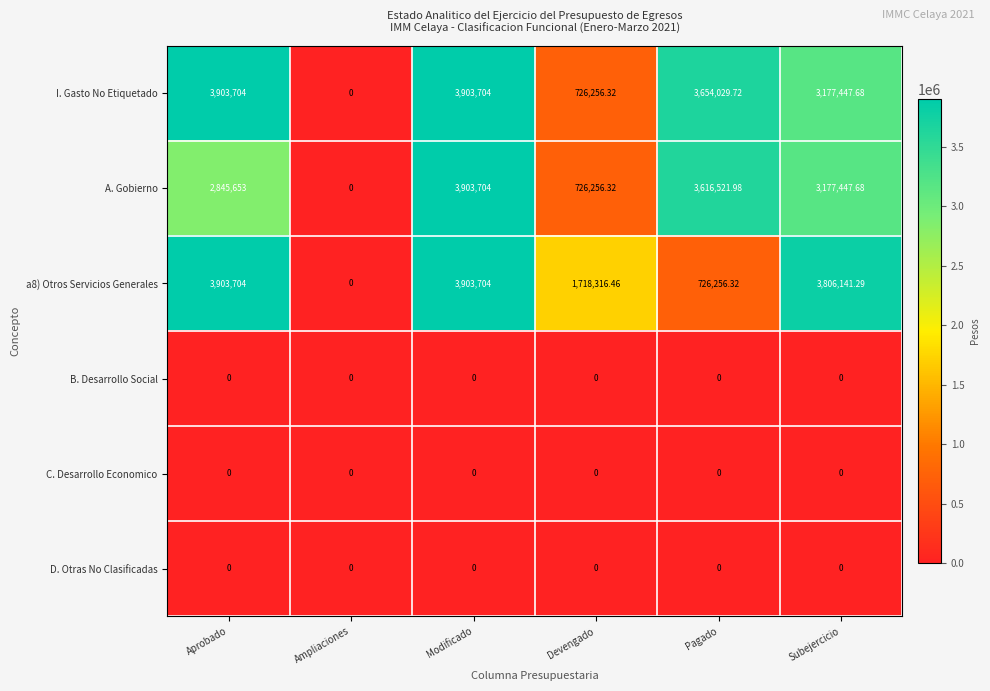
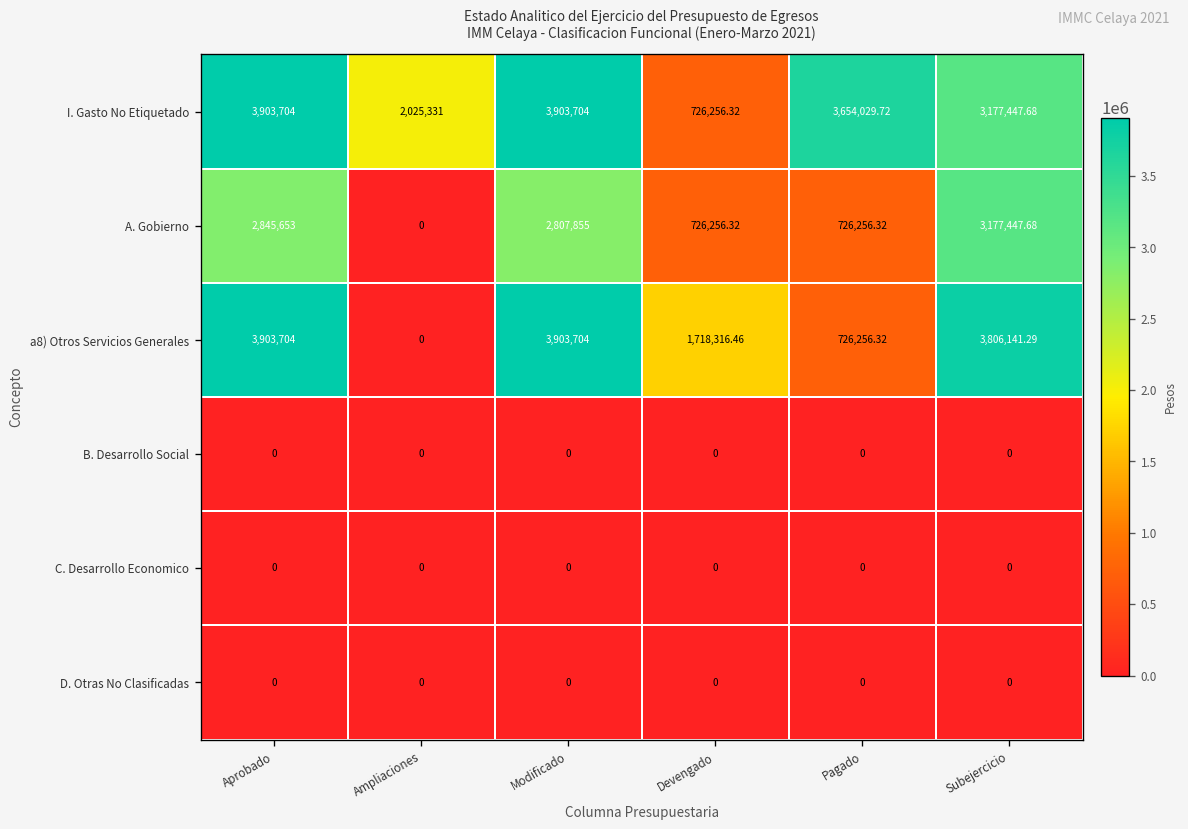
I. Gasto No Etiquetado, Ampliaciones: 0 -> 2,025,331
A. Gobierno, Modificado: 3,903,704 -> 2,807,855
A. Gobierno, Pagado: 3,616,521.98 -> 726,256.32
